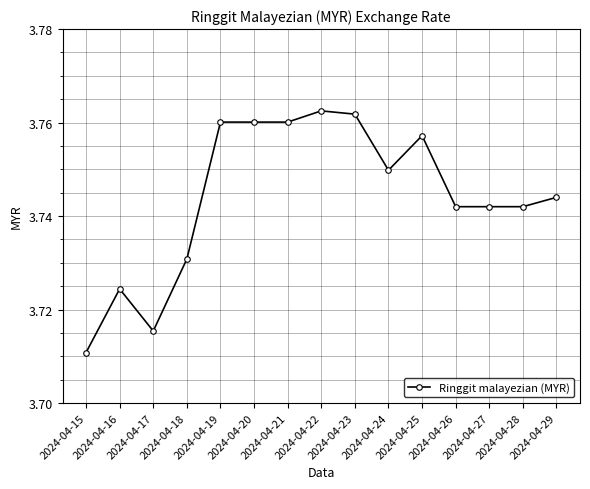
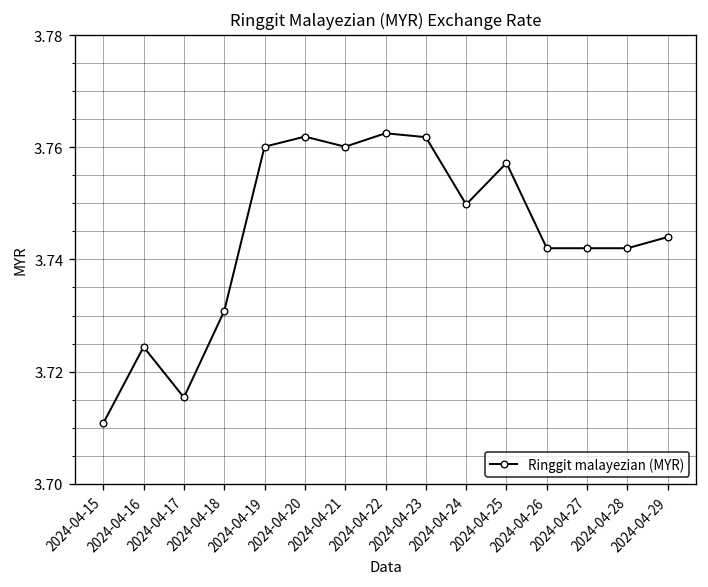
2024-04-20: 3.760 -> 3.762
